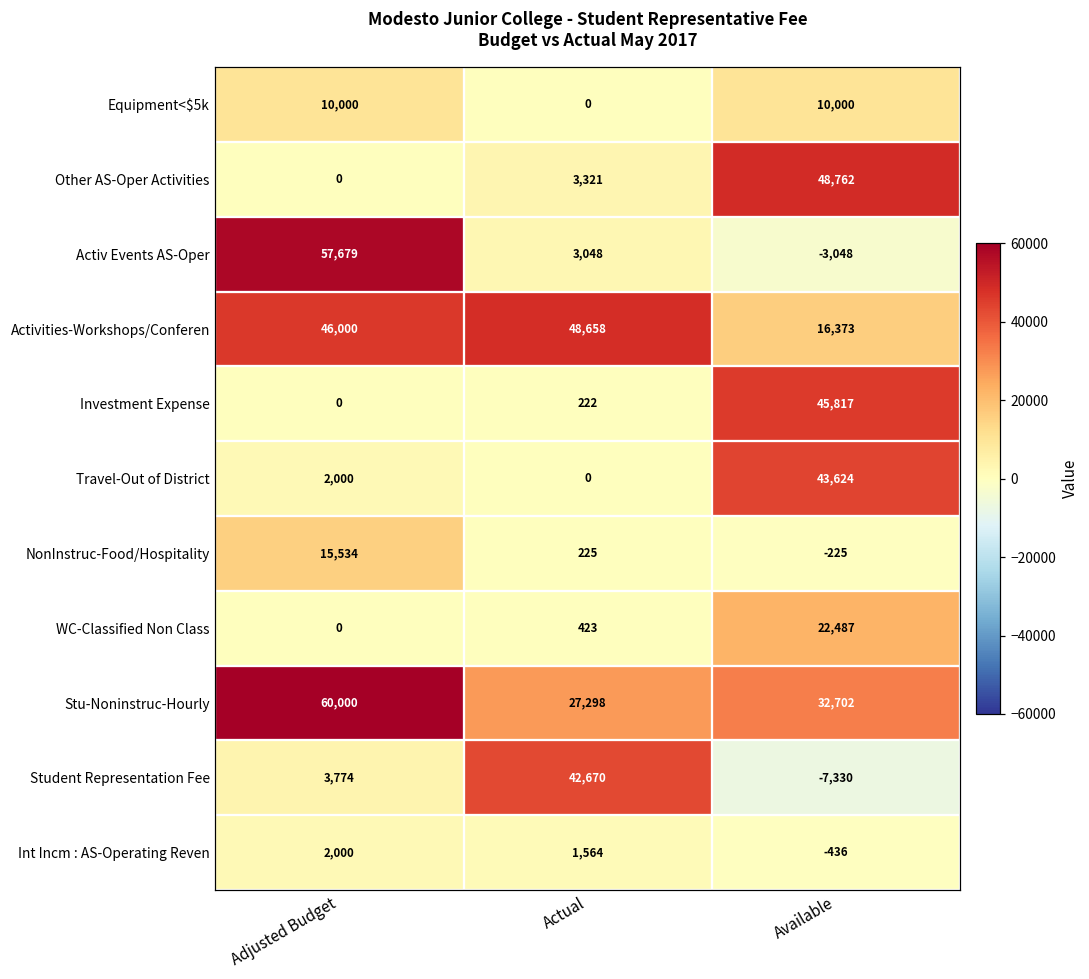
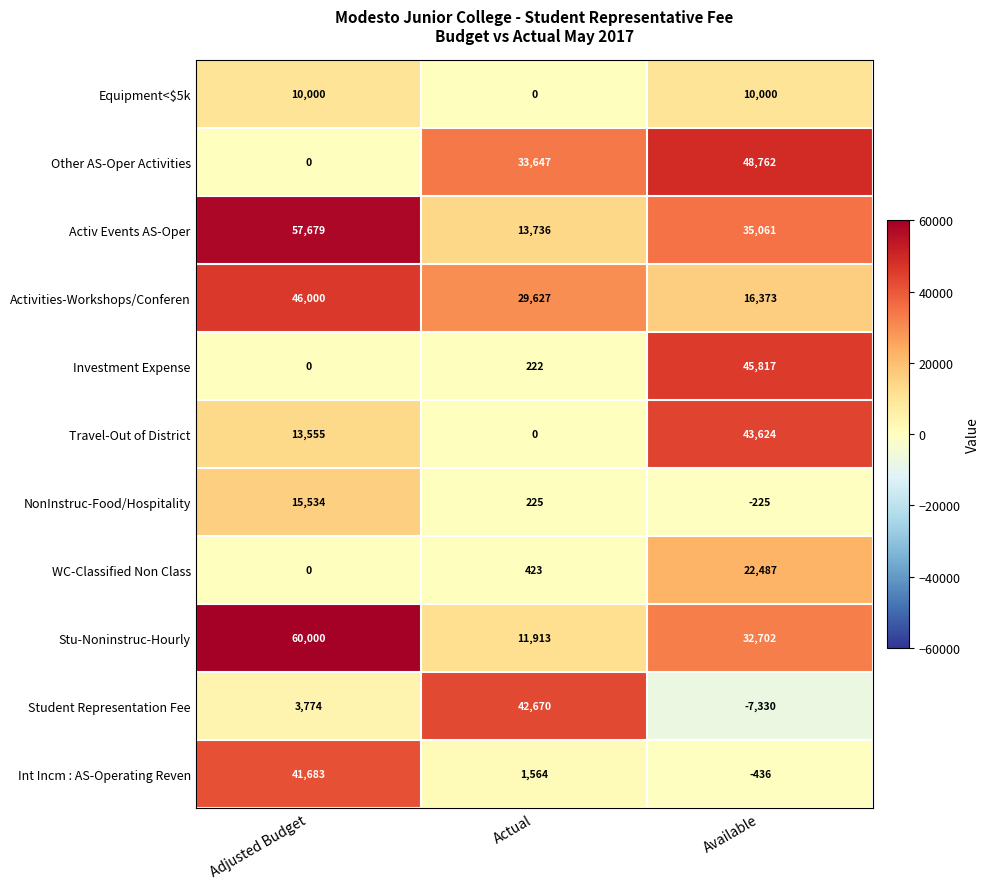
Other AS-Oper Activities, Actual: 3,321 -> 33,647
Activ Events AS-Oper, Actual: 3,048 -> 13,736
Activ Events AS-Oper, Available: -3,048 -> 35,061
Activities-Workshops/Conferen, Actual: 48,658 -> 29,627
Travel-Out of District, Adjusted Budget: 2,000 -> 13,555
Stu-Noninstruc-Hourly, Actual: 27,298 -> 11,913
Int Incm : AS-Operating Reven, Adjusted Budget: 2,000 -> 41,683
